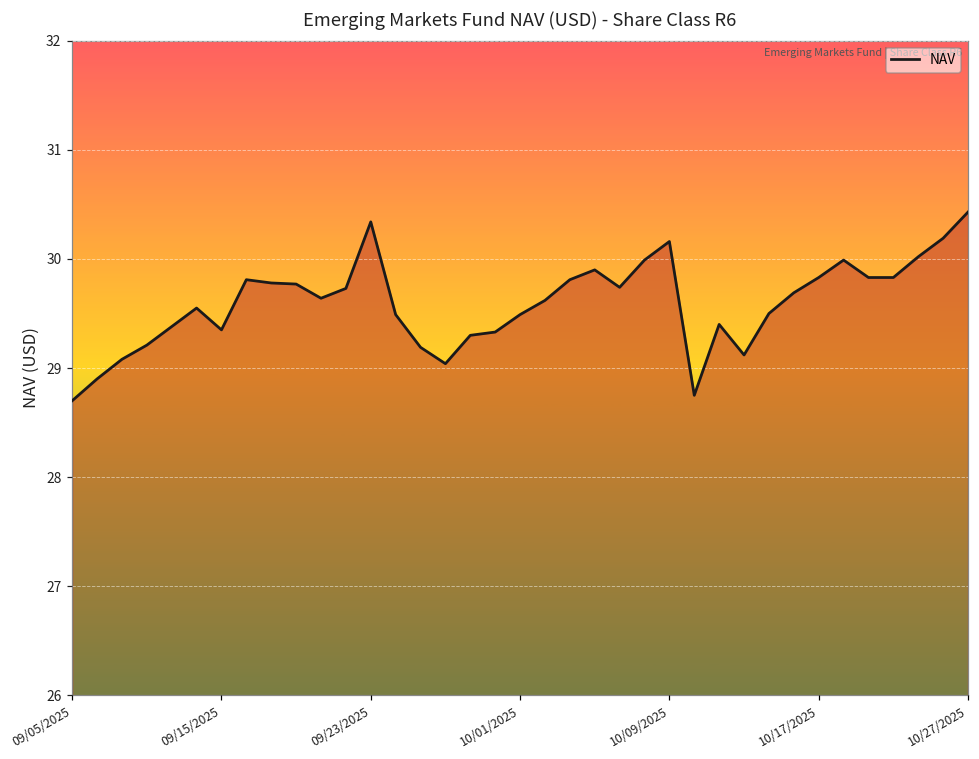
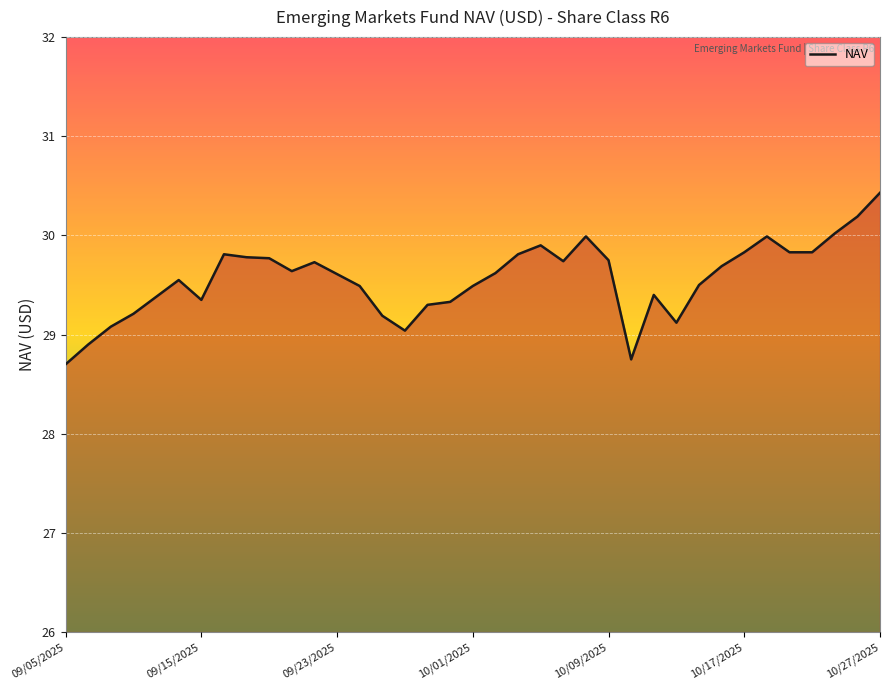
09/23/2025: 30.3 -> 29.6
10/09/2025: 30.2 -> 29.8
